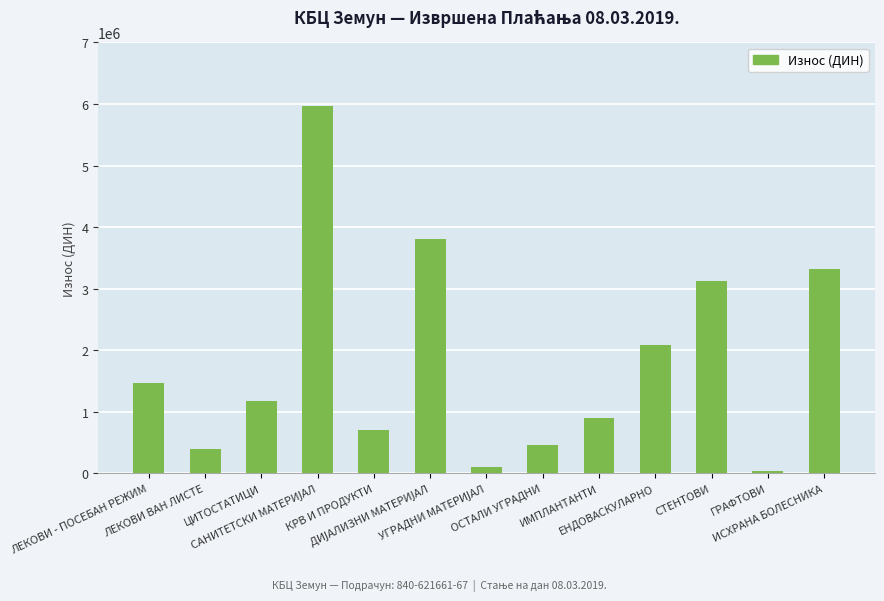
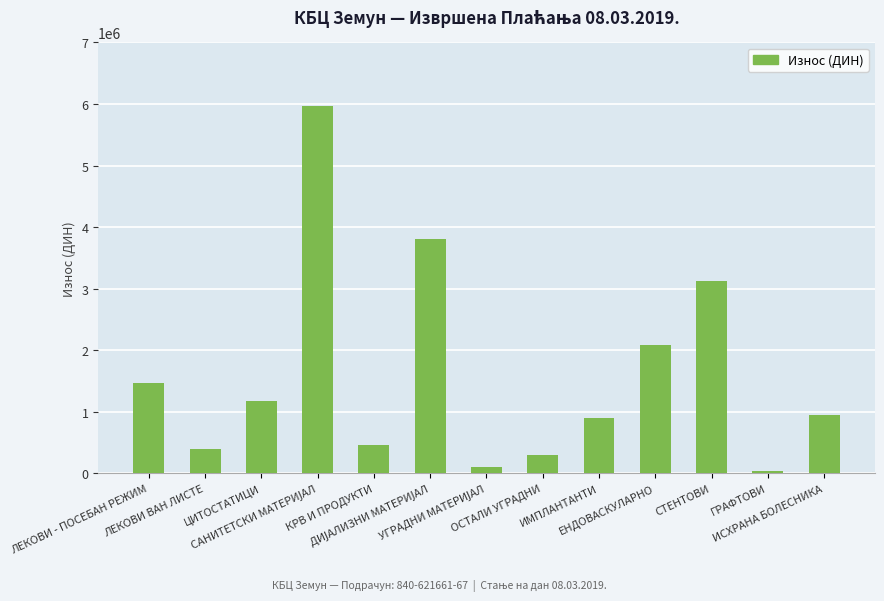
КРВ И ПРОДУКТИ: 700000 -> 500000
ОСТАЛИ УГРАДНИ: 500000 -> 300000
ИСХРАНА БОЛЕСНИКА: 3300000 -> 1000000
